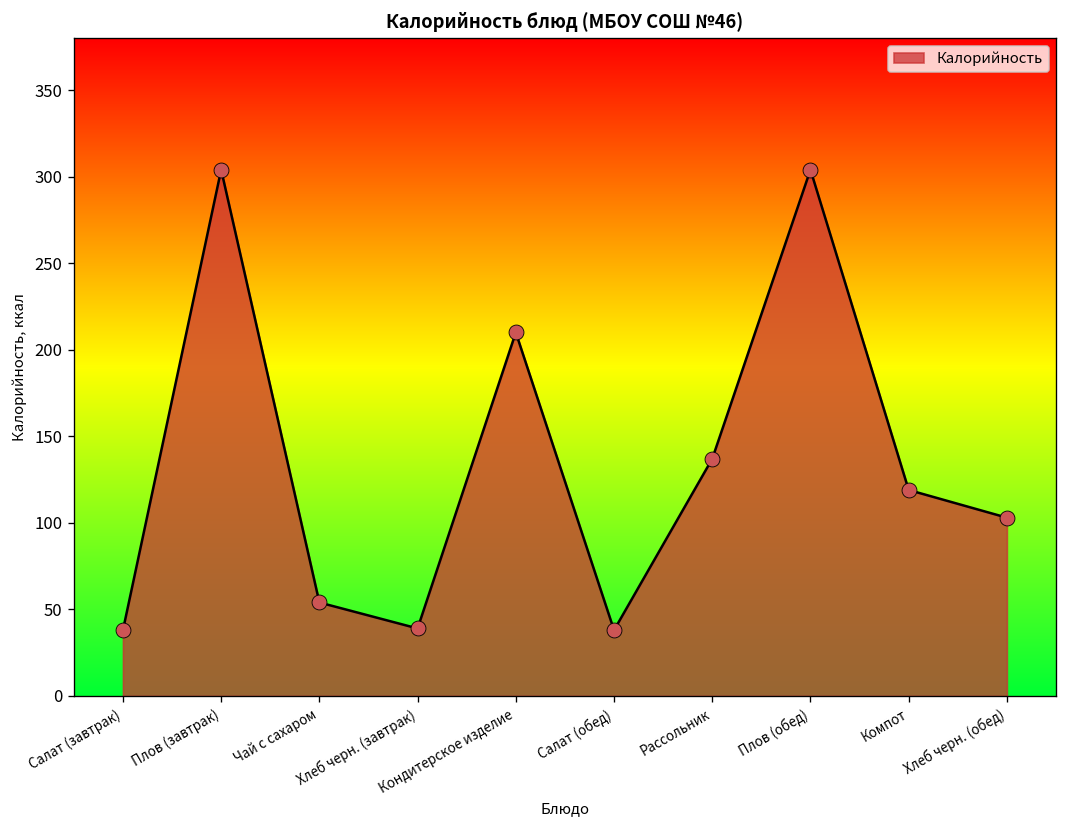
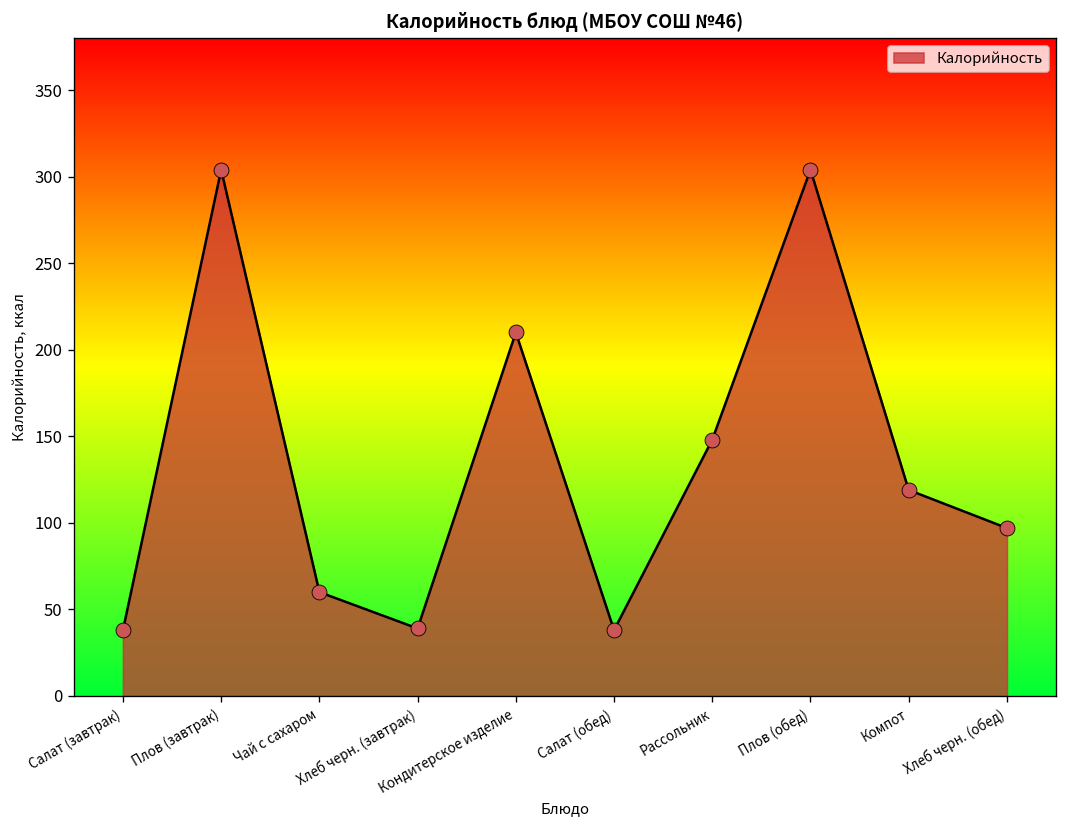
Чай с сахаром: 54 -> 60
Рассольник: 137 -> 148
Хлеб черн. (обед): 103 -> 97
